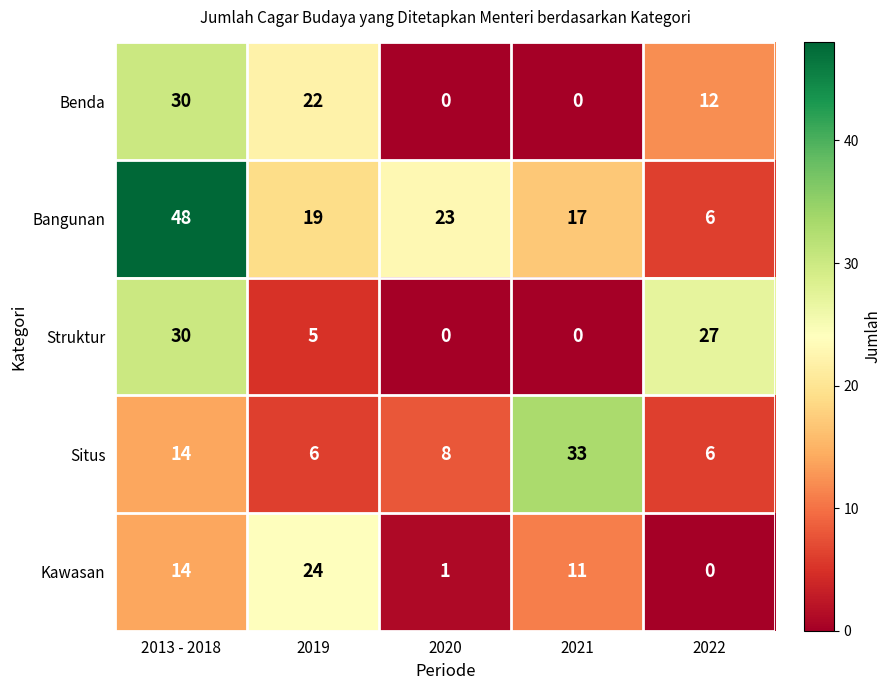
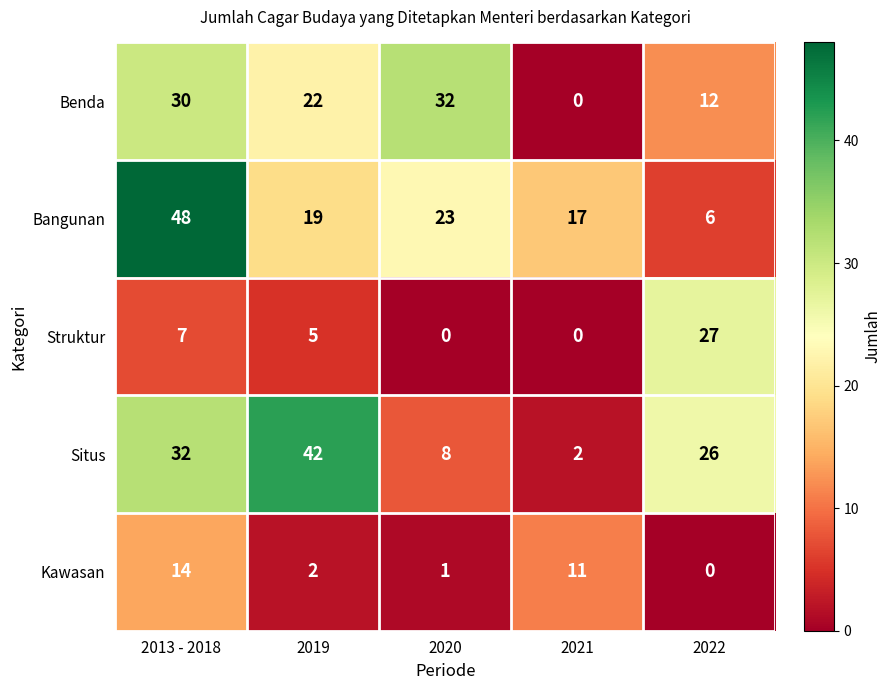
Benda, 2020: 0 -> 32
Struktur, 2013 - 2018: 30 -> 7
Situs, 2013 - 2018: 14 -> 32
Situs, 2019: 6 -> 42
Situs, 2021: 33 -> 2
Situs, 2022: 6 -> 26
Kawasan, 2019: 24 -> 2
